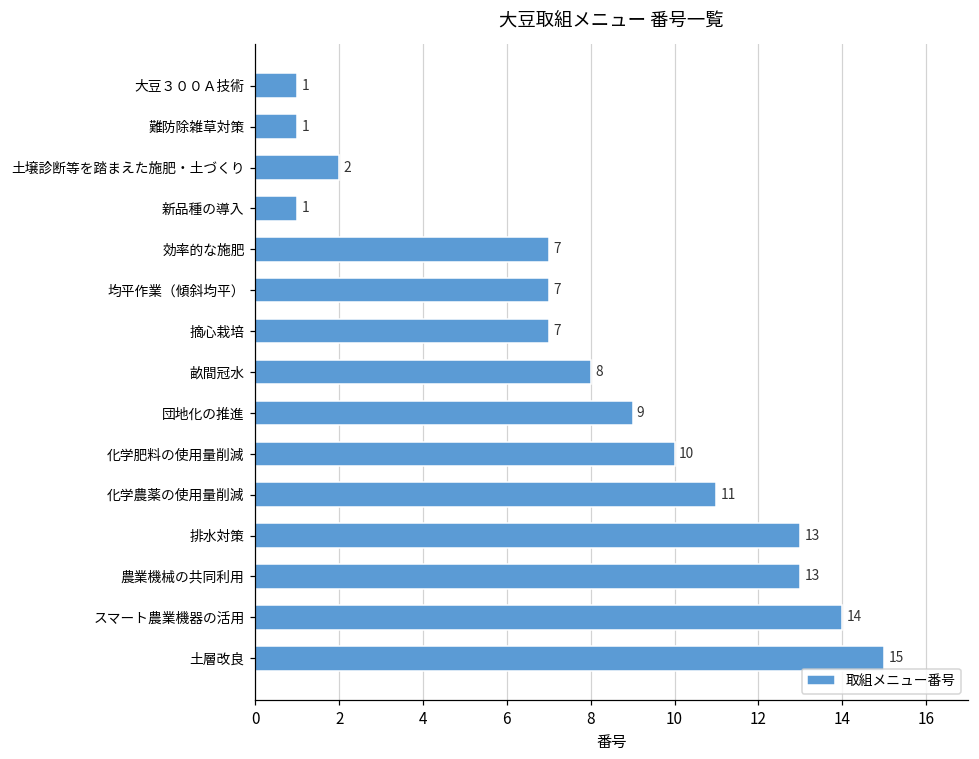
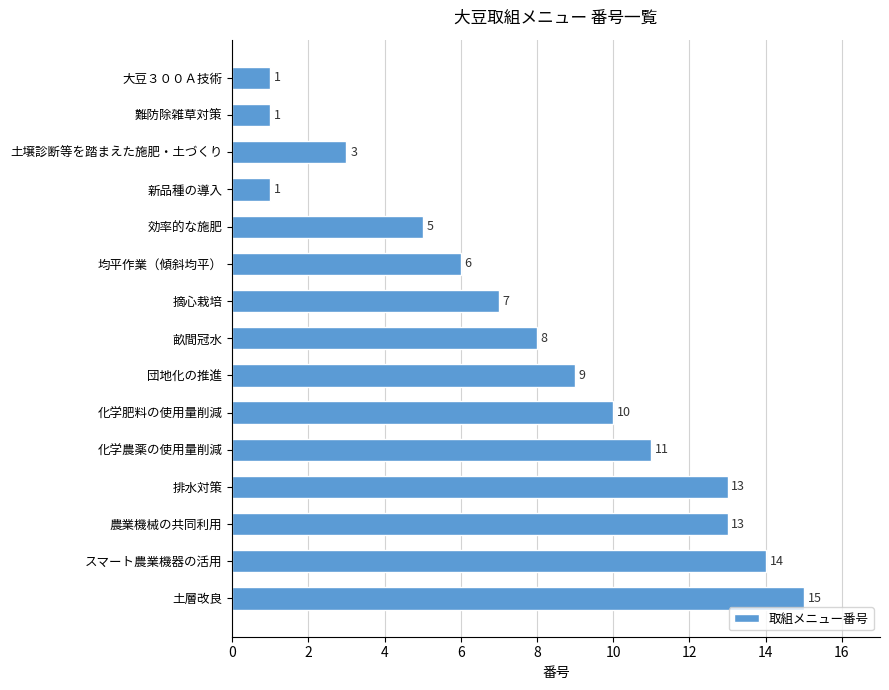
土壌診断等を踏まえた施肥・土づくり: 2 -> 3
効率的な施肥: 7 -> 5
均平作業（傾斜均平）: 7 -> 6
